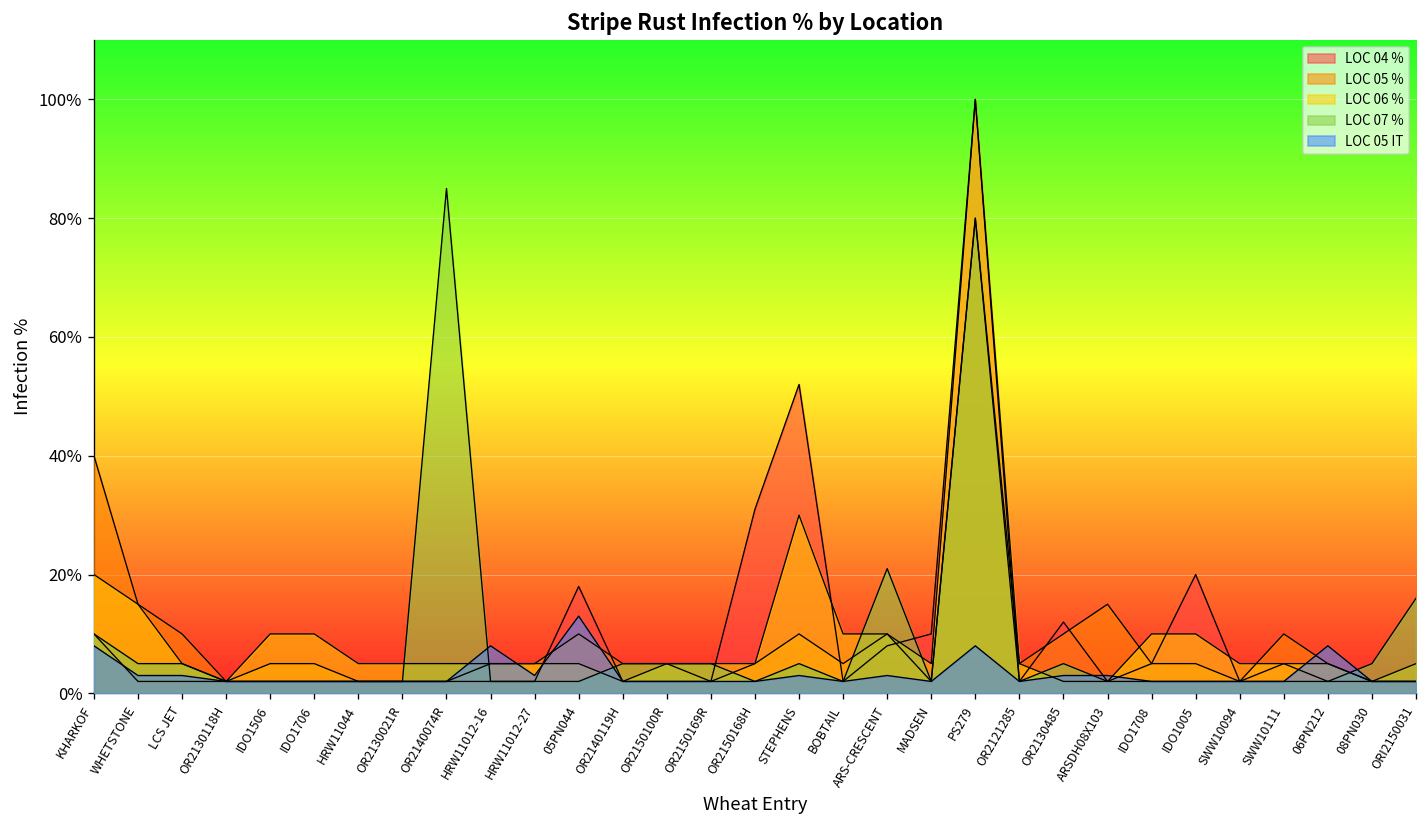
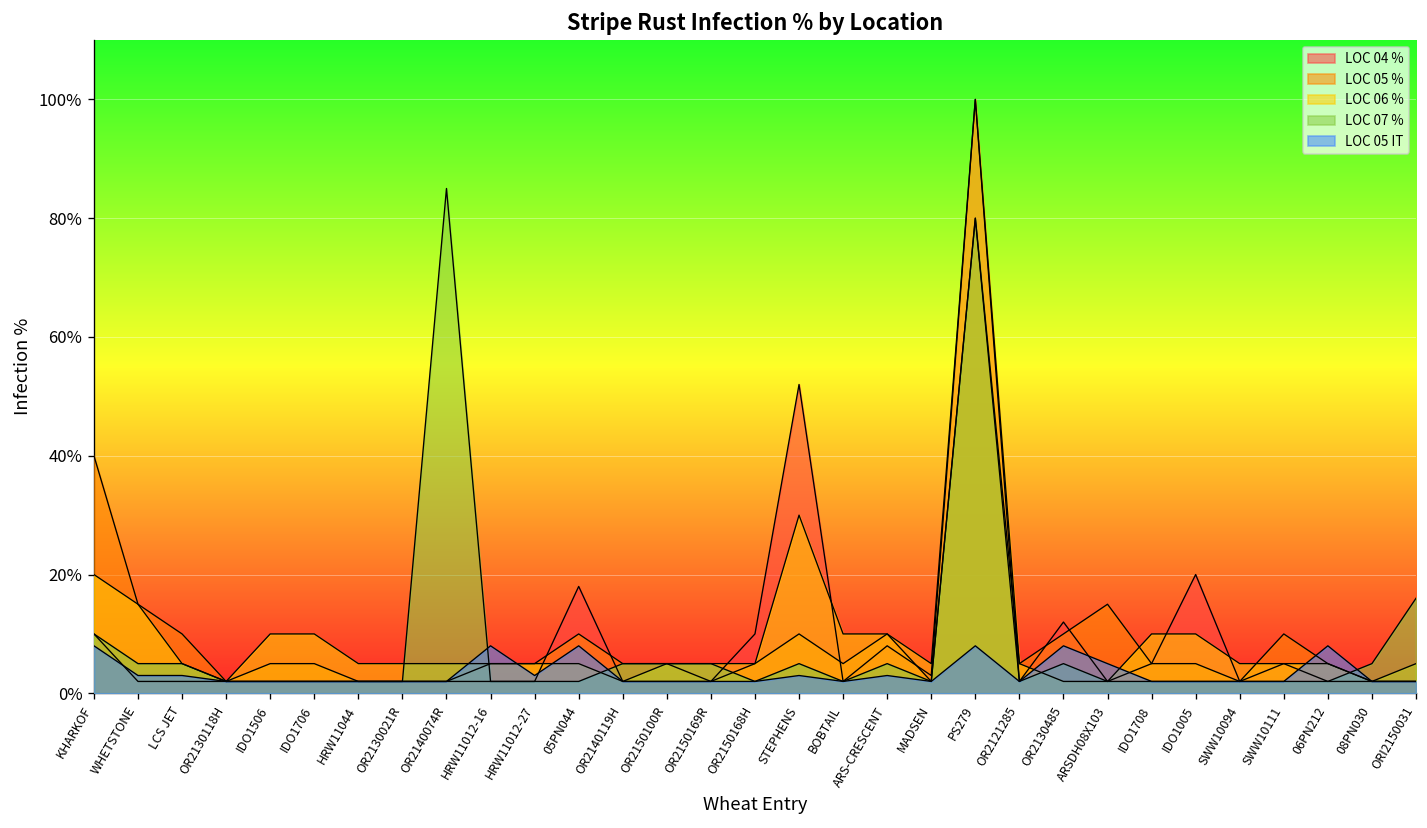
LOC 05 IT, 05PN044: 13% -> 8%
LOC 04 %, OR2150168H: 31% -> 10%
LOC 07 %, ARS-CRESCENT: 21% -> 5%
LOC 04 %, MADSEN: 10% -> 3%
LOC 05 IT, OR2130485: 3% -> 8%
LOC 05 IT, ARSDH08X103: 3% -> 5%
